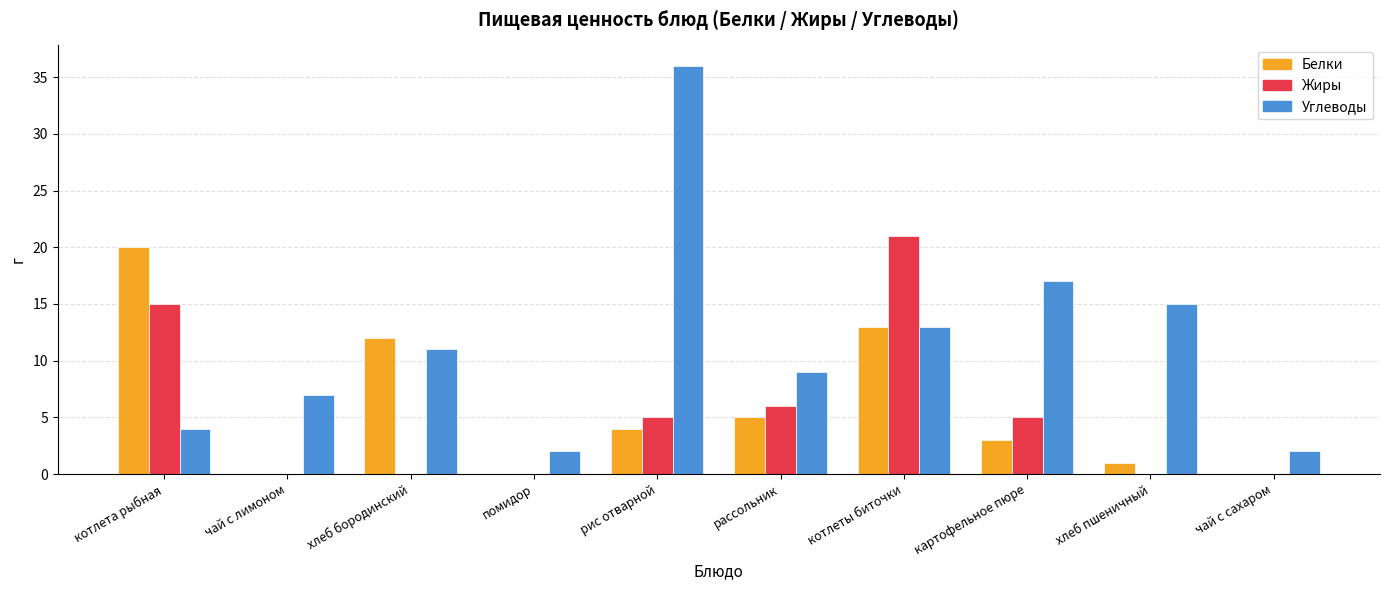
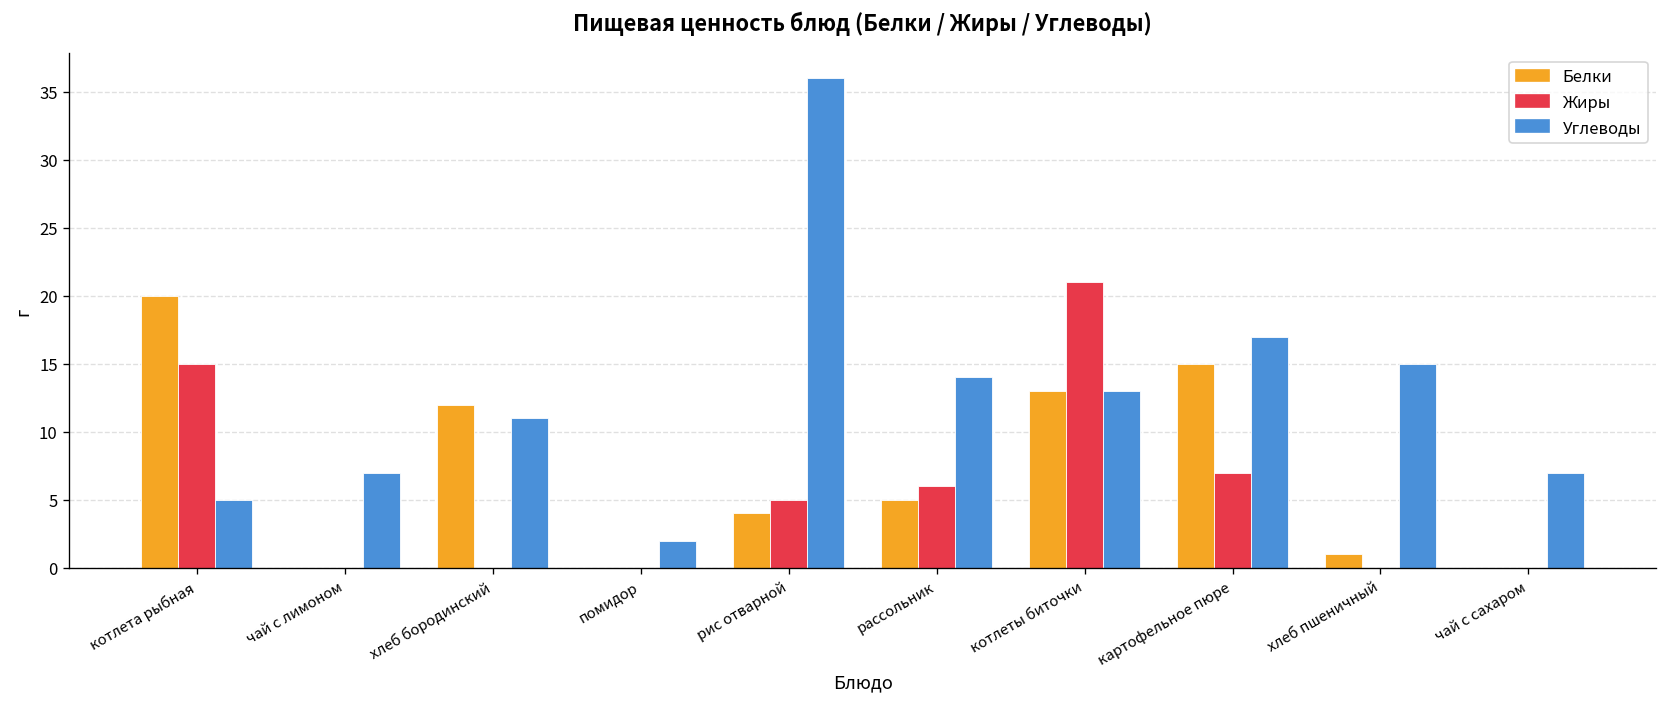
Углеводы, котлета рыбная: 4 -> 5
Углеводы, рассольник: 9 -> 14
Белки, картофельное пюре: 3 -> 15
Жиры, картофельное пюре: 5 -> 7
Углеводы, чай с сахаром: 2 -> 7
